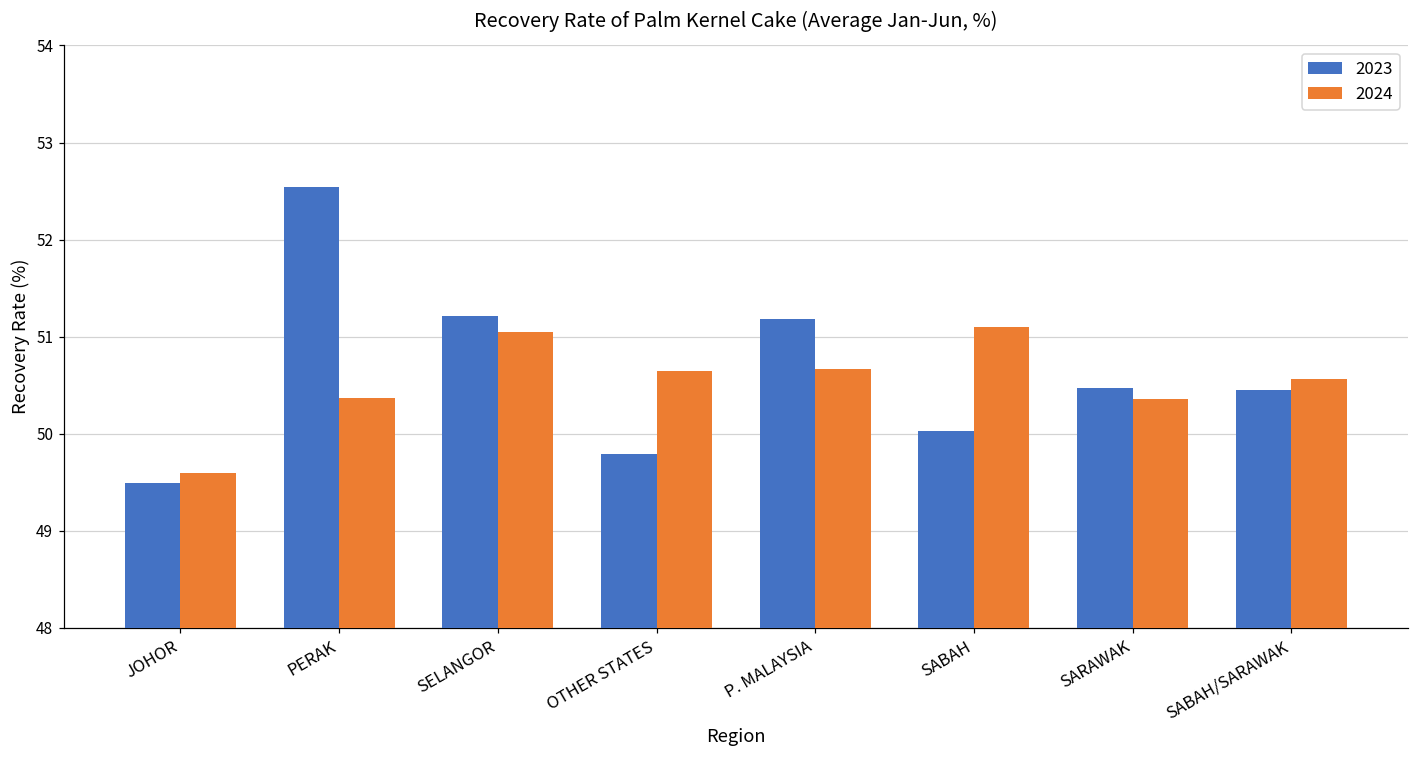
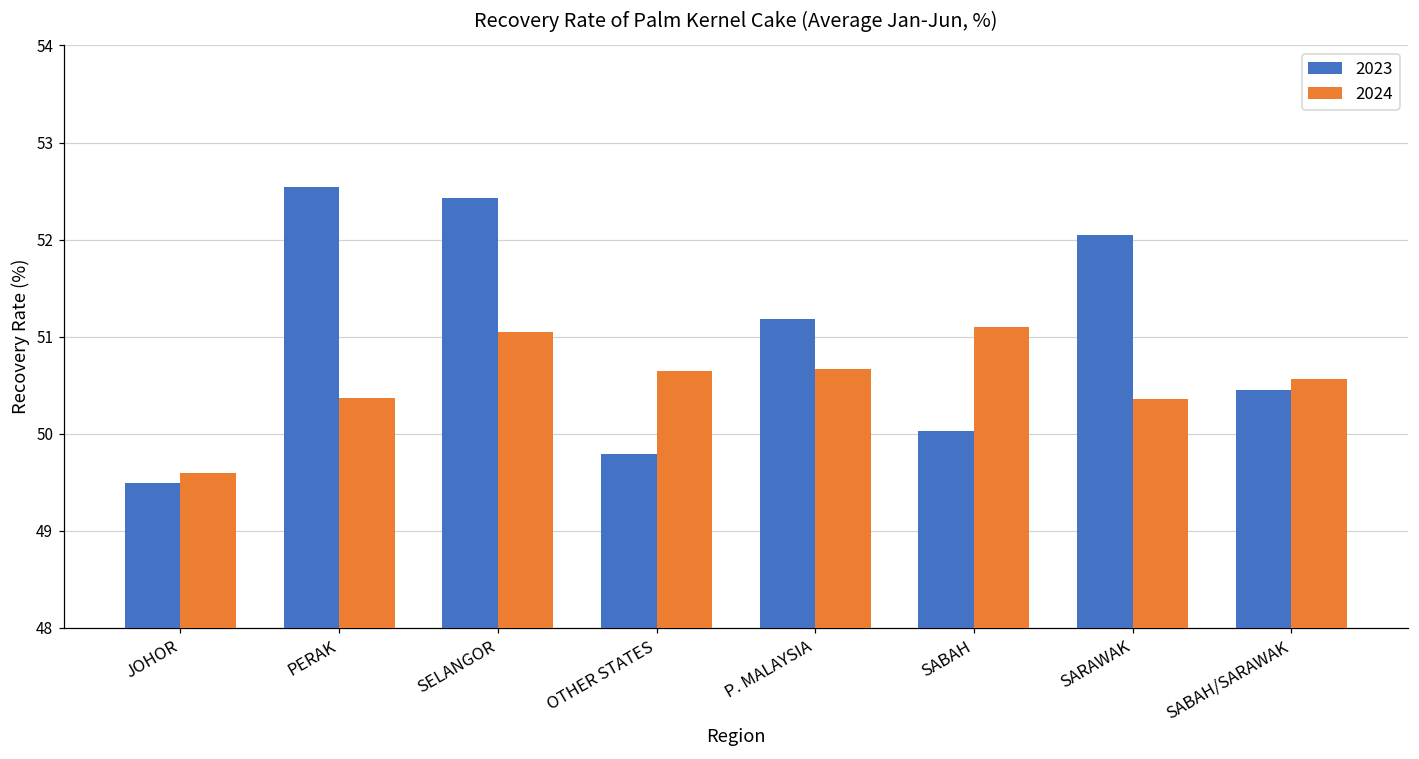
2023, SELANGOR: 51.2 -> 52.4
2023, SARAWAK: 50.5 -> 52.1
